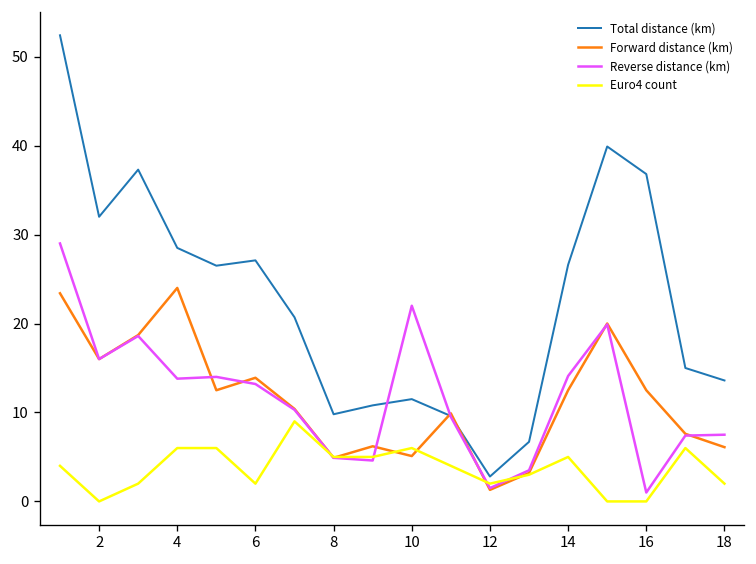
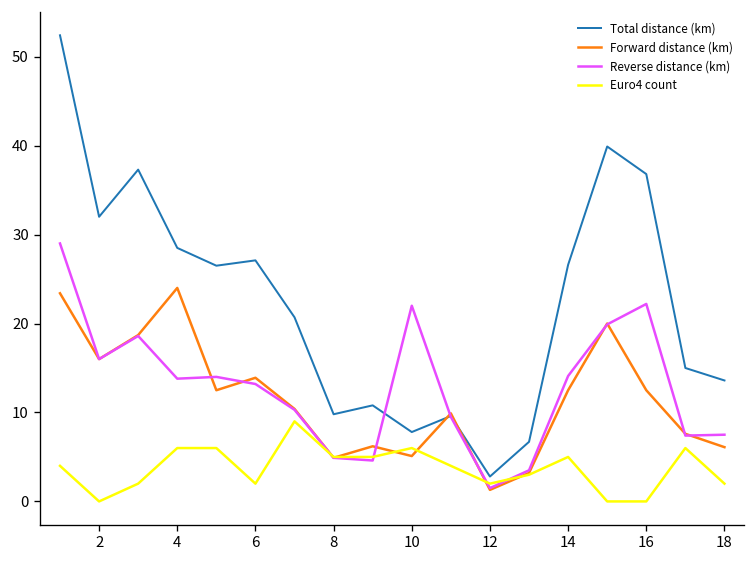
Total distance (km), 10: 12 -> 8
Reverse distance (km), 16: 1 -> 22
